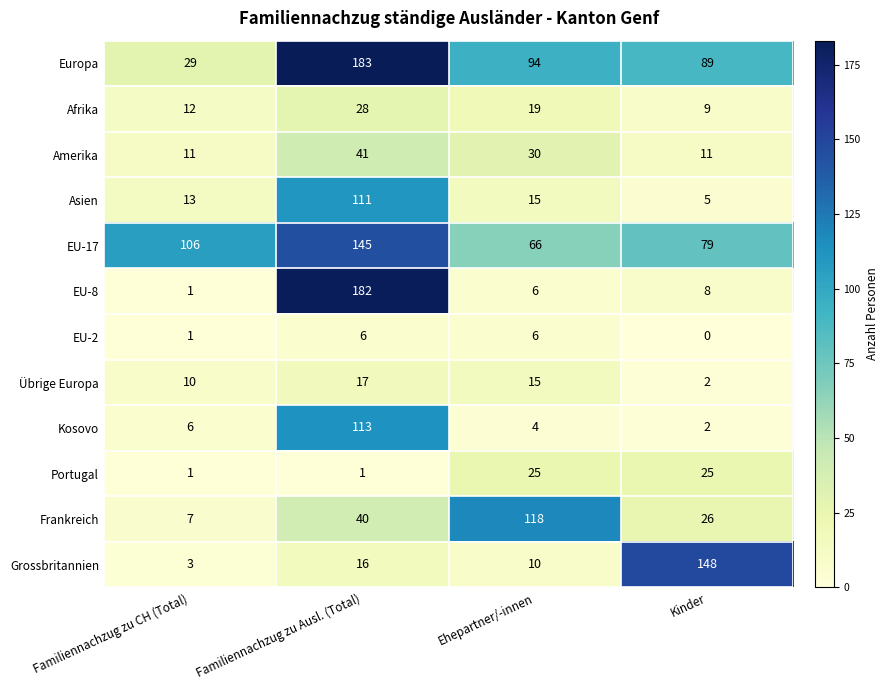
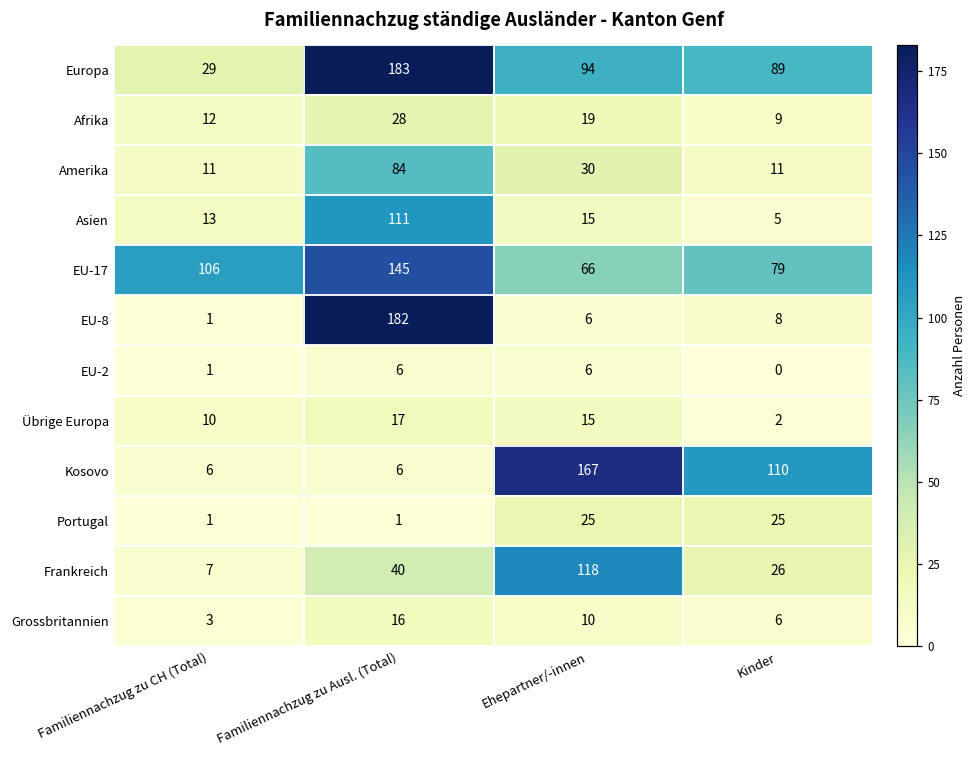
Amerika, Familiennachzug zu Ausl. (Total): 41 -> 84
Kosovo, Familiennachzug zu Ausl. (Total): 113 -> 6
Kosovo, Ehepartner/-innen: 4 -> 167
Kosovo, Kinder: 2 -> 110
Grossbritannien, Kinder: 148 -> 6
